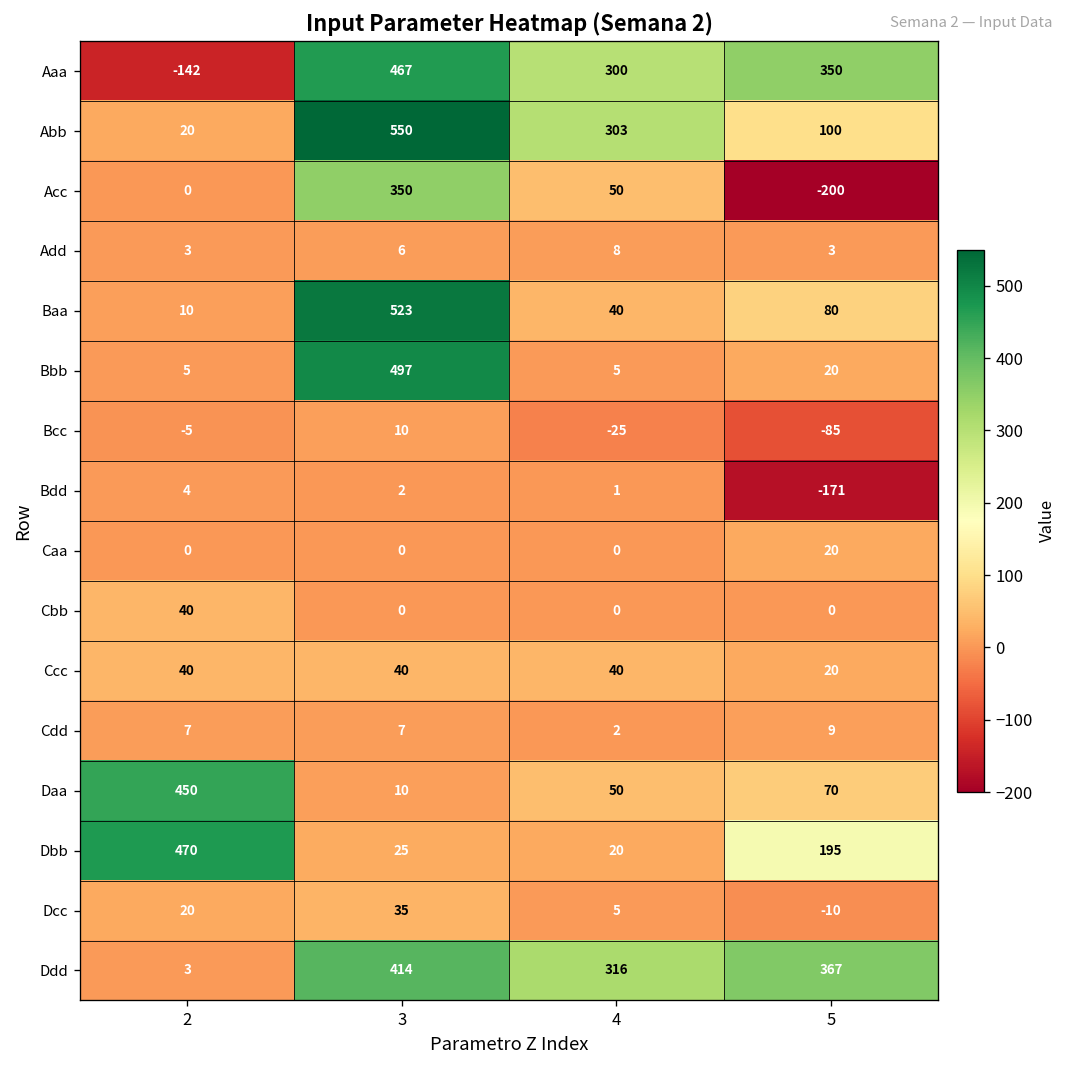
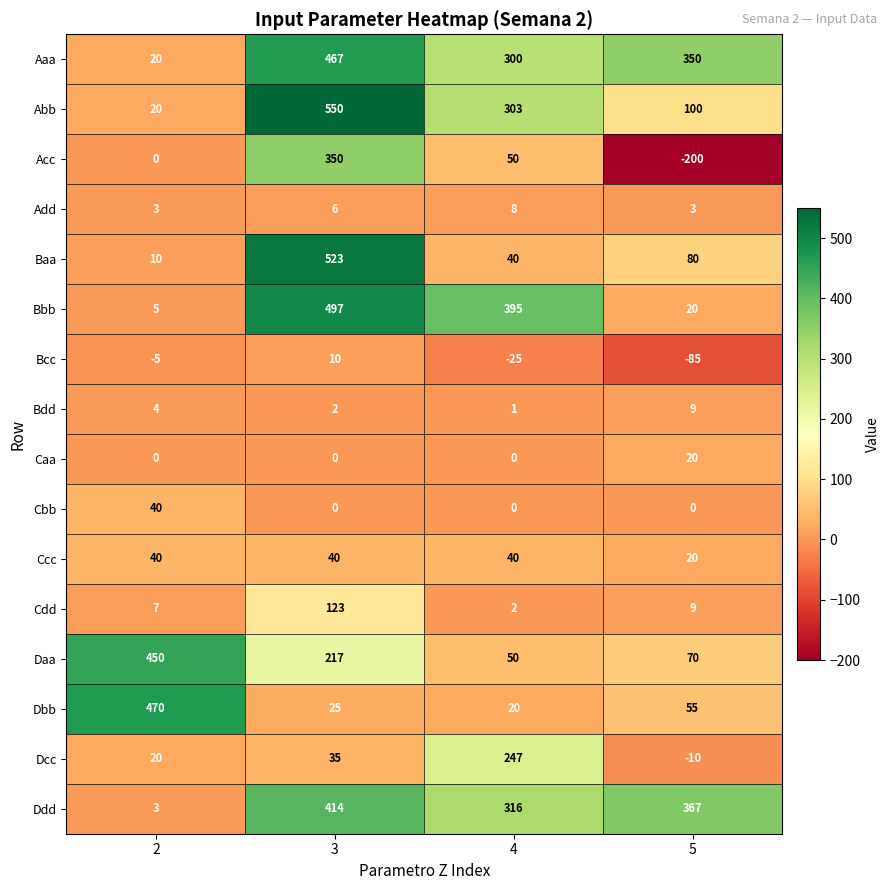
Aaa, 2: -142 -> 20
Bbb, 4: 5 -> 395
Bdd, 5: -171 -> 9
Cdd, 3: 7 -> 123
Daa, 3: 10 -> 217
Dbb, 5: 195 -> 55
Dcc, 4: 5 -> 247
